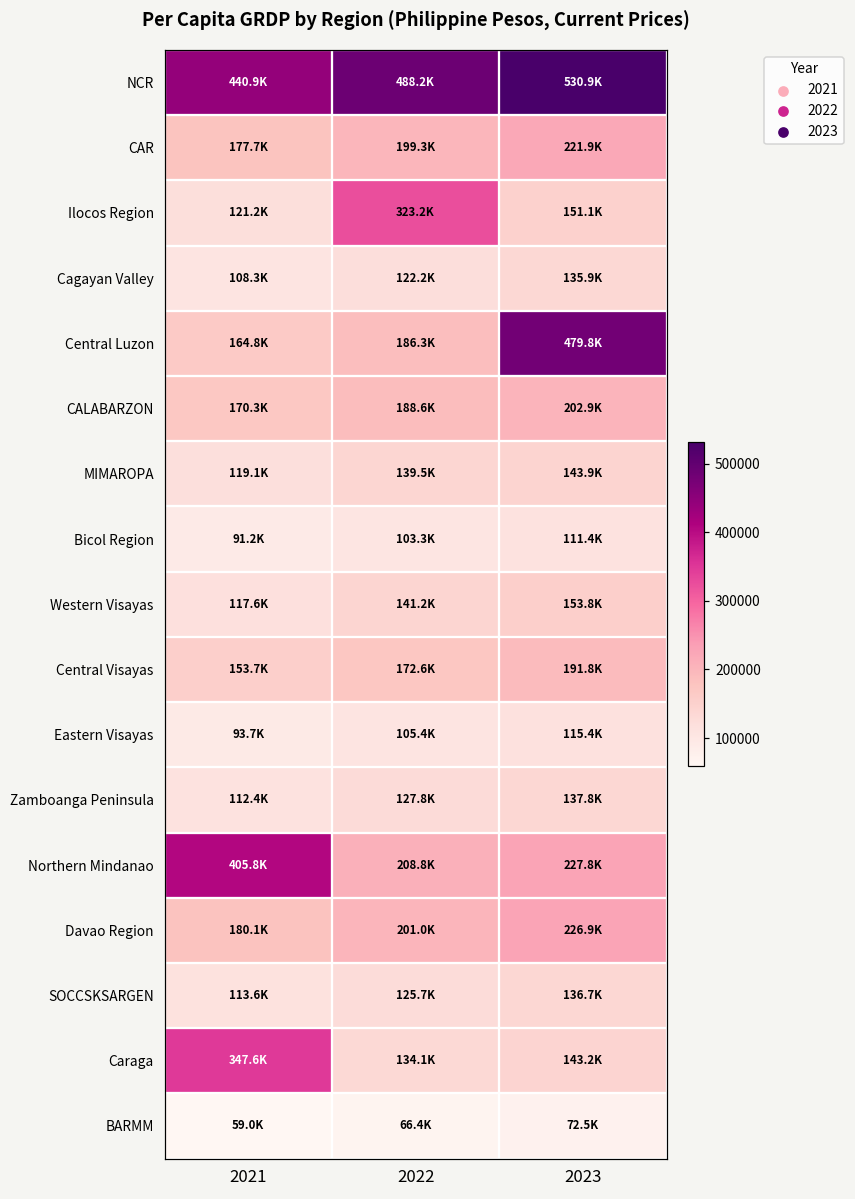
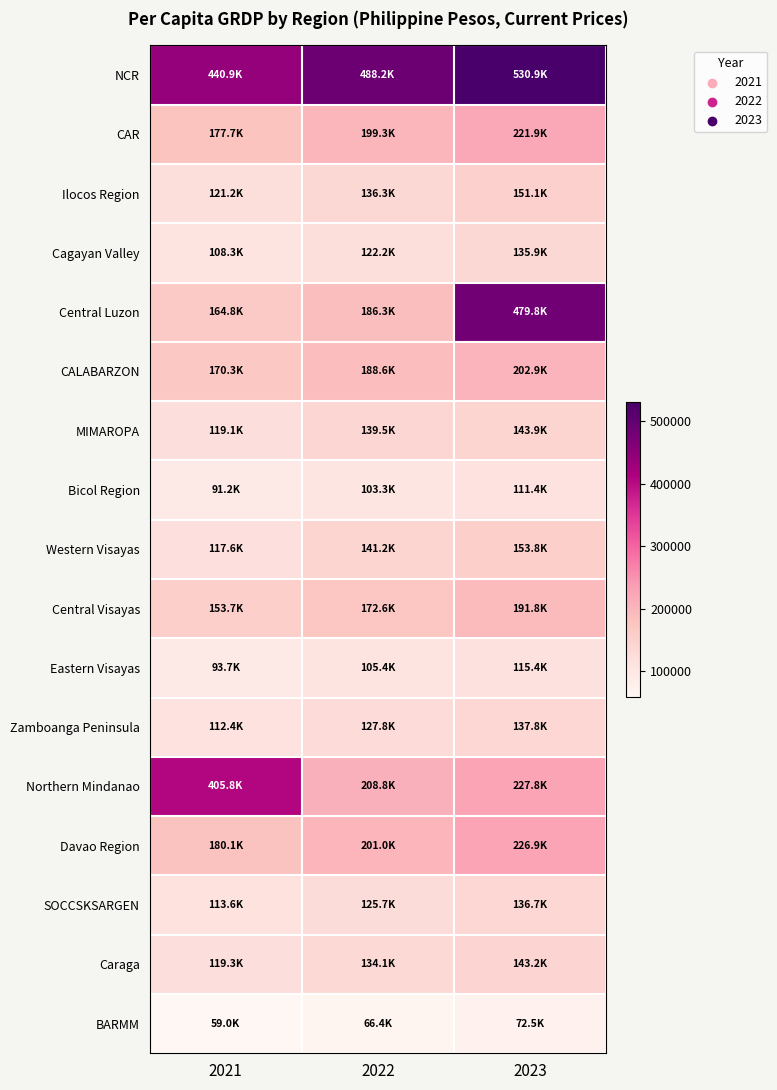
Ilocos Region, 2022: 323.2K -> 136.3K
Caraga, 2021: 347.6K -> 119.3K
